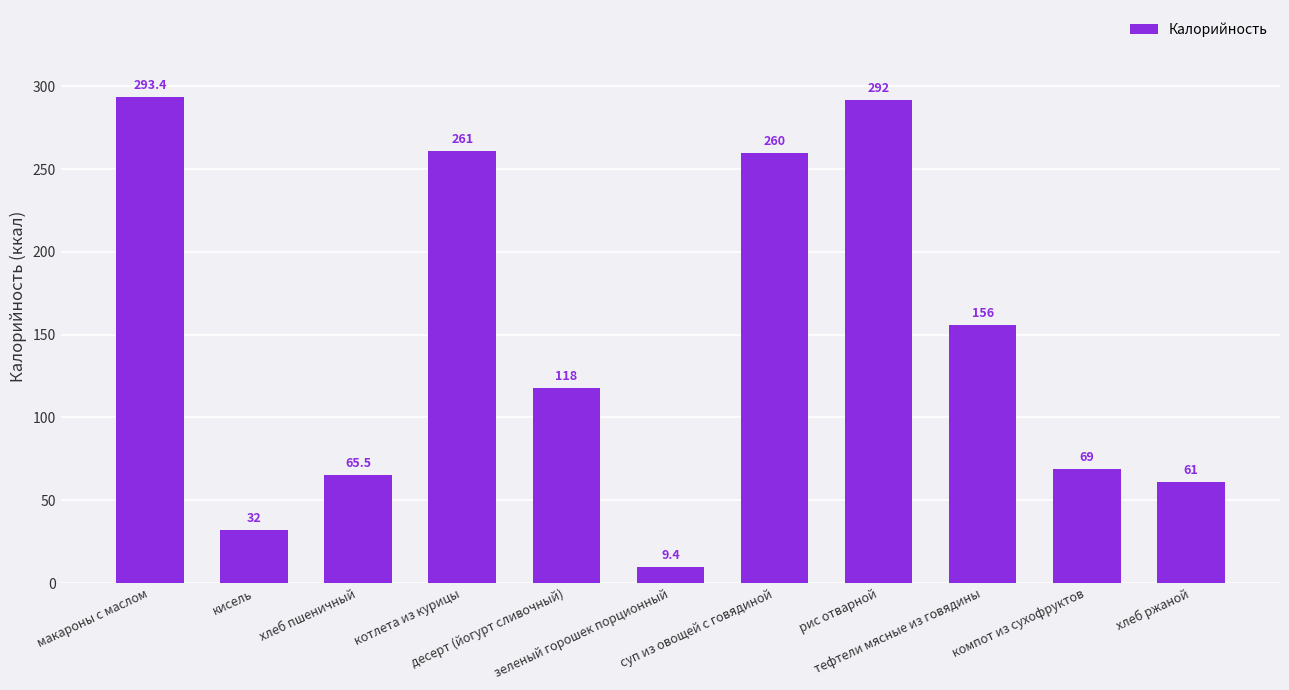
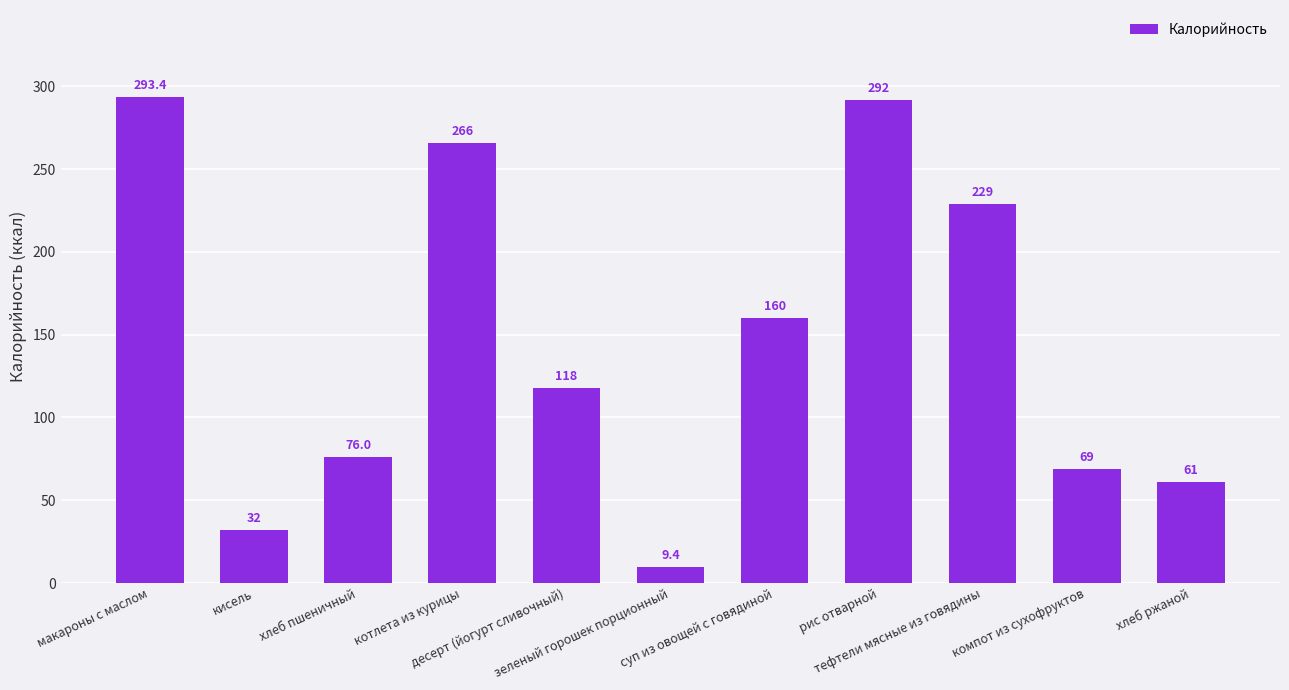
хлеб пшеничный: 65.5 -> 76.0
котлета из курицы: 261 -> 266
суп из овощей с говядиной: 260 -> 160
тефтели мясные из говядины: 156 -> 229
